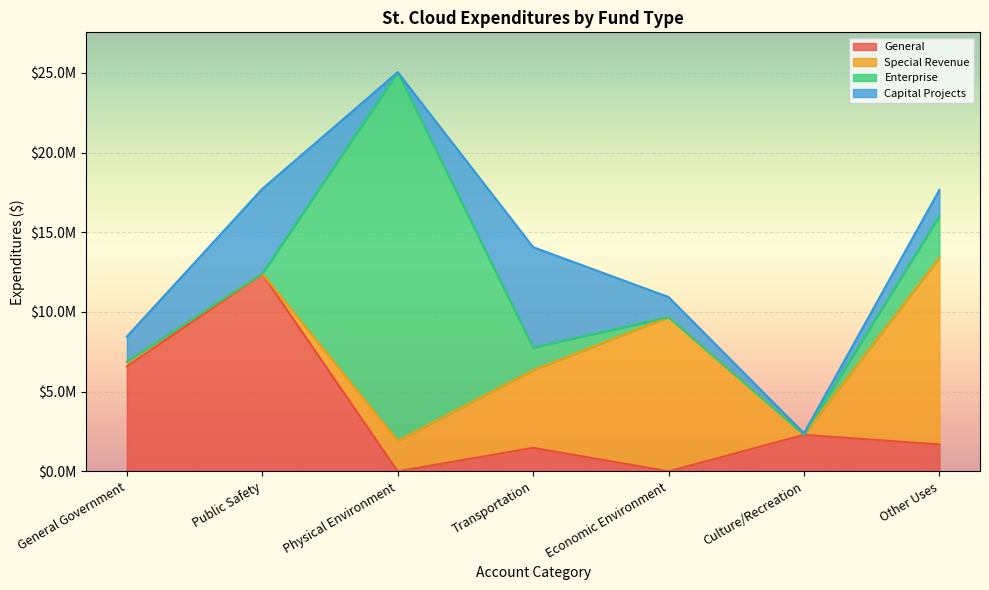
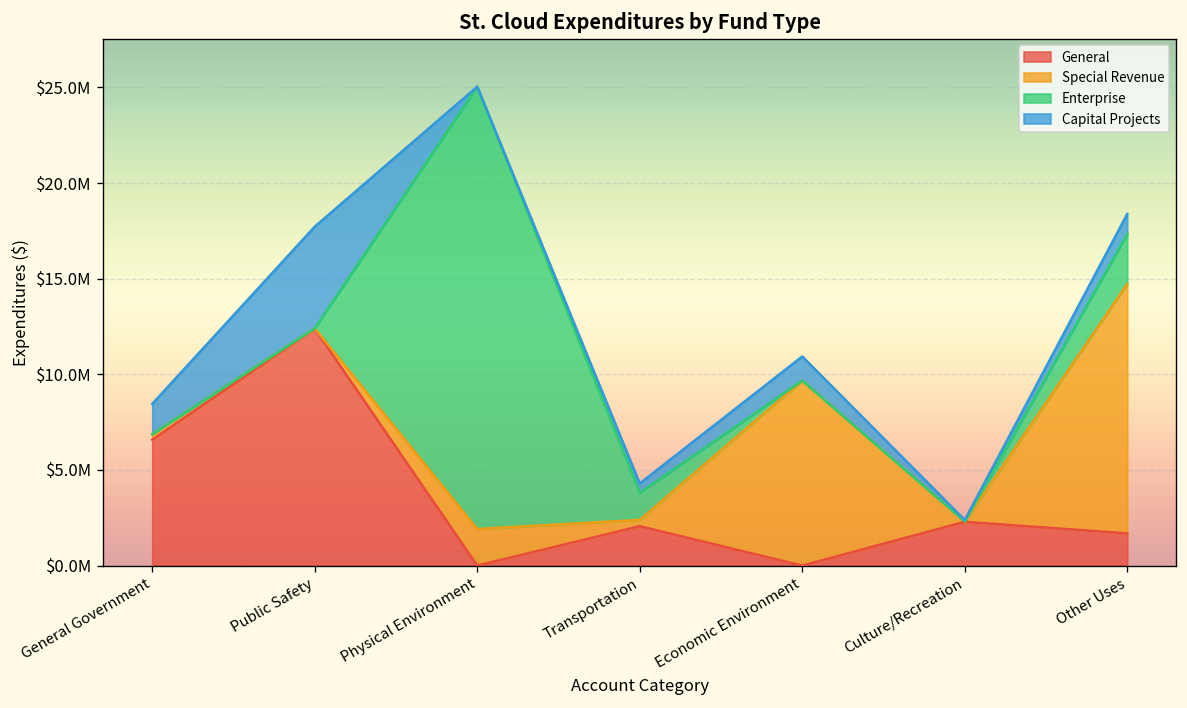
General, Transportation: $1500000 -> $2100000
Special Revenue, Transportation: $4900000 -> $300000
Capital Projects, Transportation: $6300000 -> $500000
Special Revenue, Other Uses: $11700000 -> $13000000
Capital Projects, Other Uses: $1600000 -> $1000000
